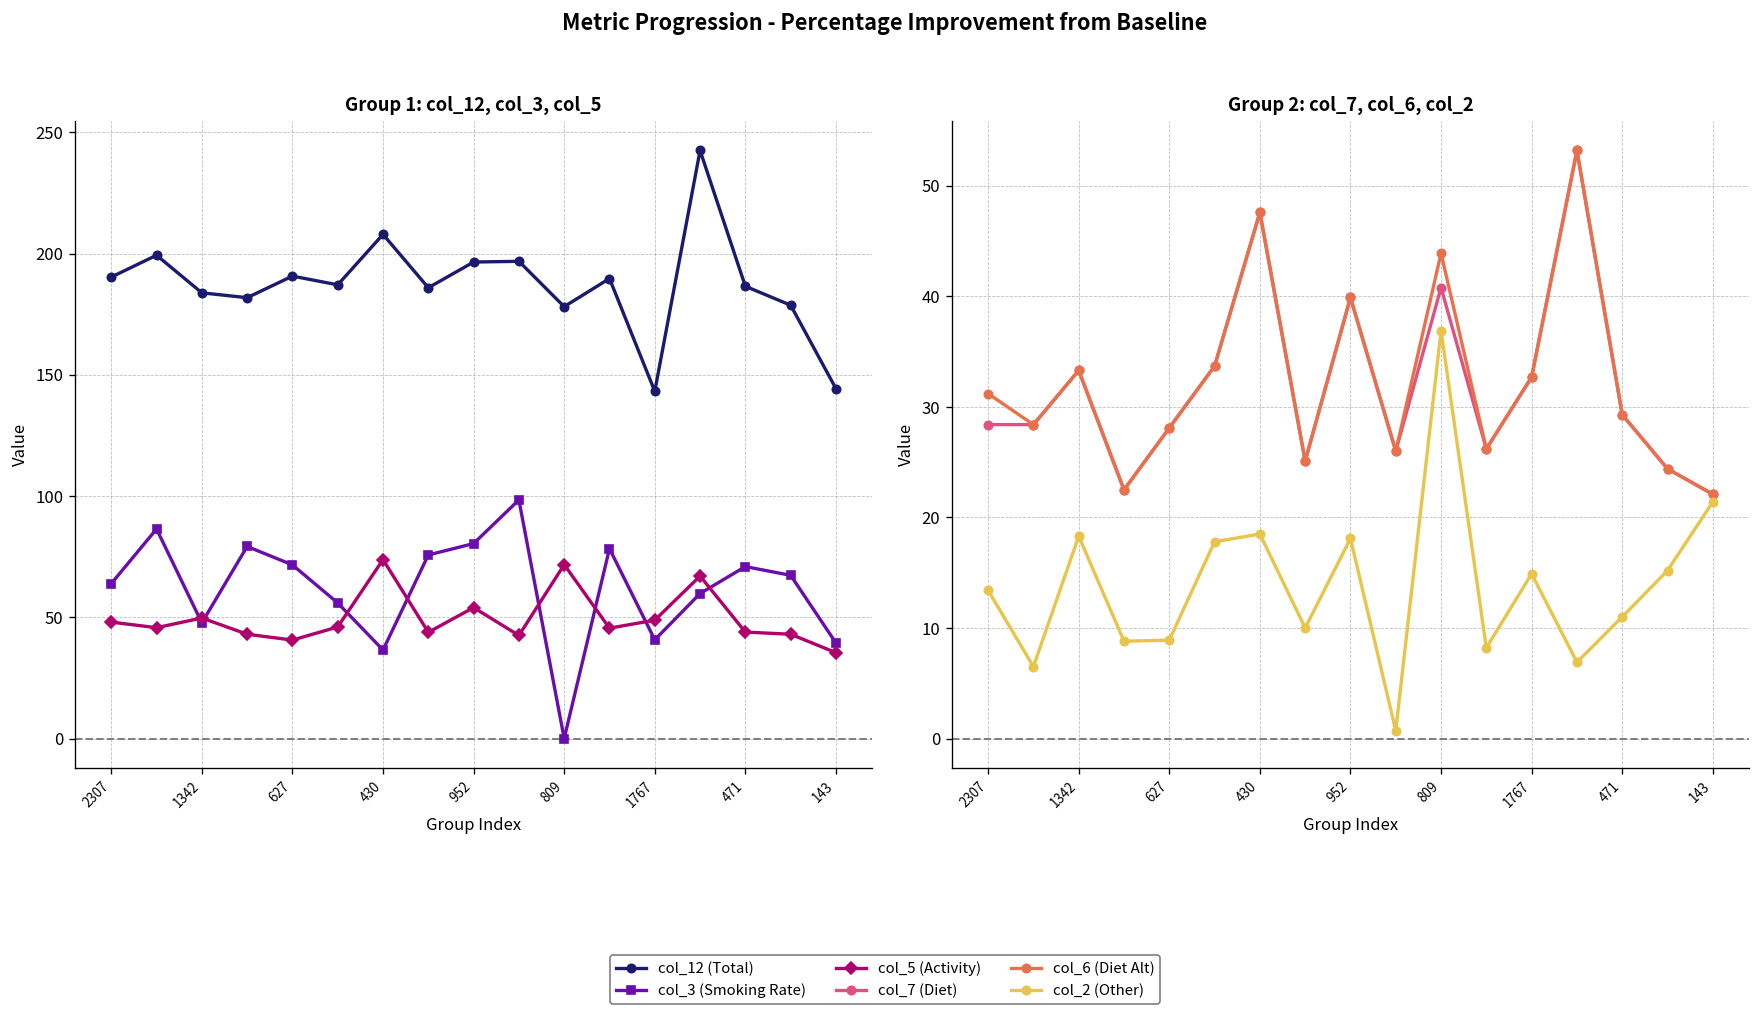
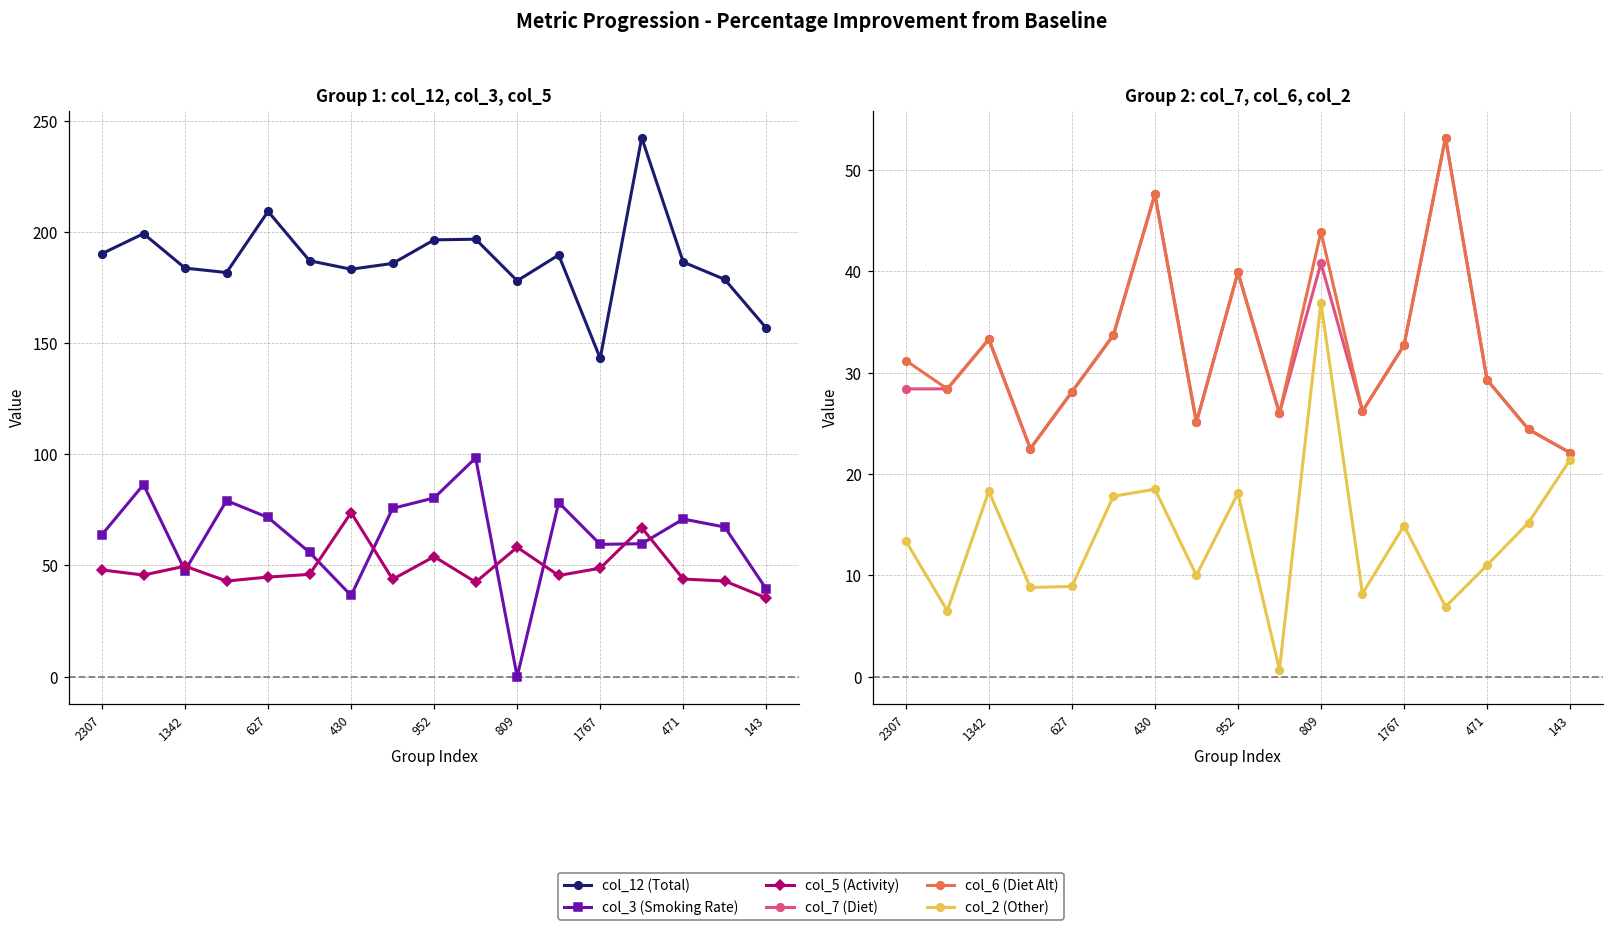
Group 1: col_12, col_3, col_5, col_12 (Total), 627: 191 -> 209
Group 1: col_12, col_3, col_5, col_5 (Activity), 627: 41 -> 45
Group 1: col_12, col_3, col_5, col_12 (Total), 430: 208 -> 183
Group 1: col_12, col_3, col_5, col_5 (Activity), 809: 72 -> 58
Group 1: col_12, col_3, col_5, col_3 (Smoking Rate), 1767: 41 -> 60
Group 1: col_12, col_3, col_5, col_12 (Total), 143: 144 -> 157
